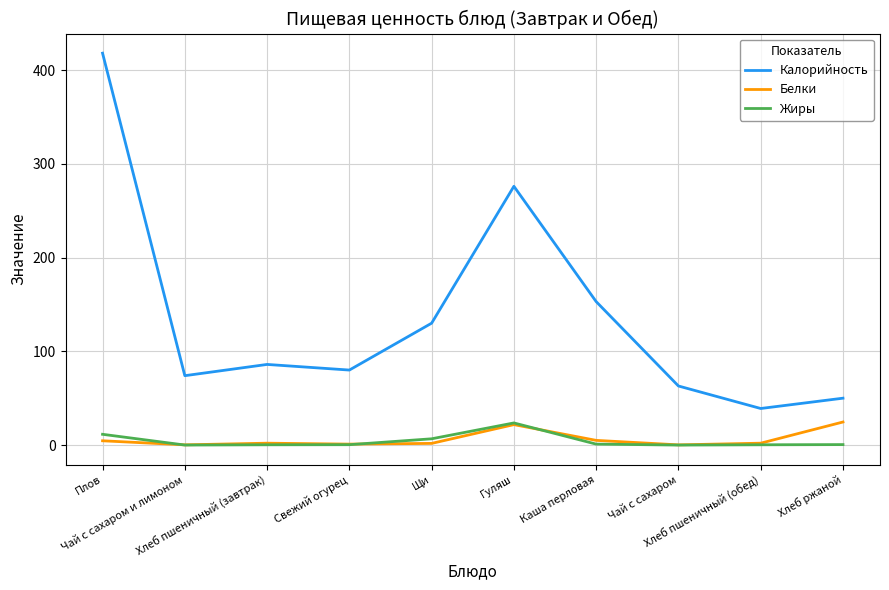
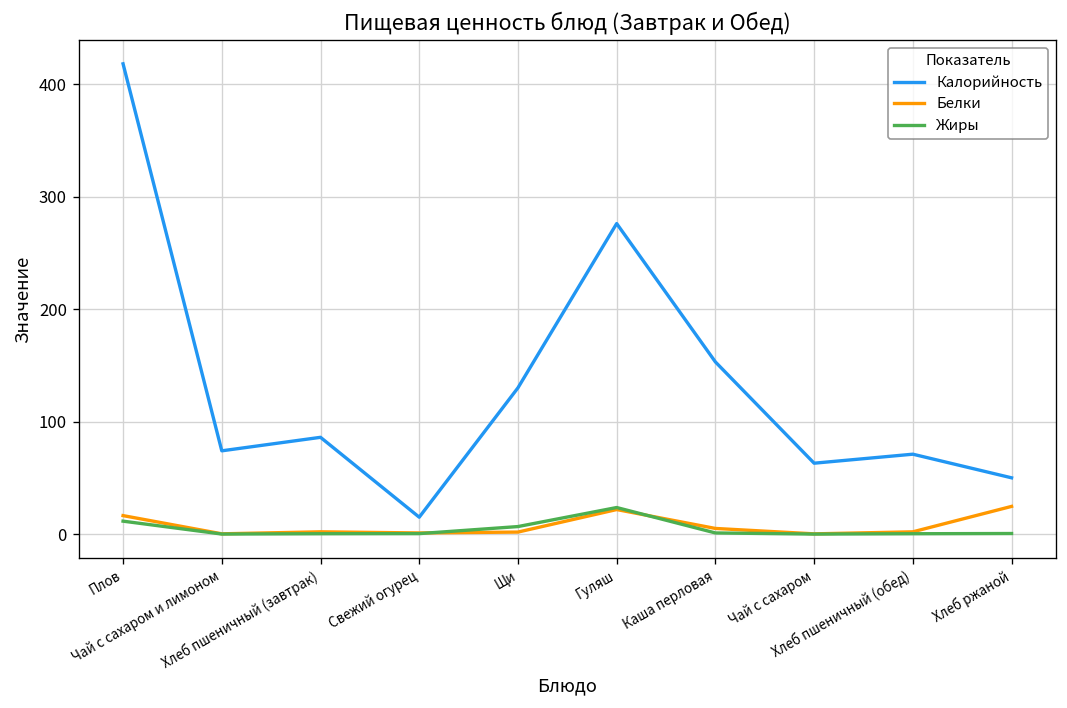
Белки, Плов: 0 -> 20
Калорийность, Свежий огурец: 80 -> 20
Калорийность, Хлеб пшеничный (обед): 40 -> 70
